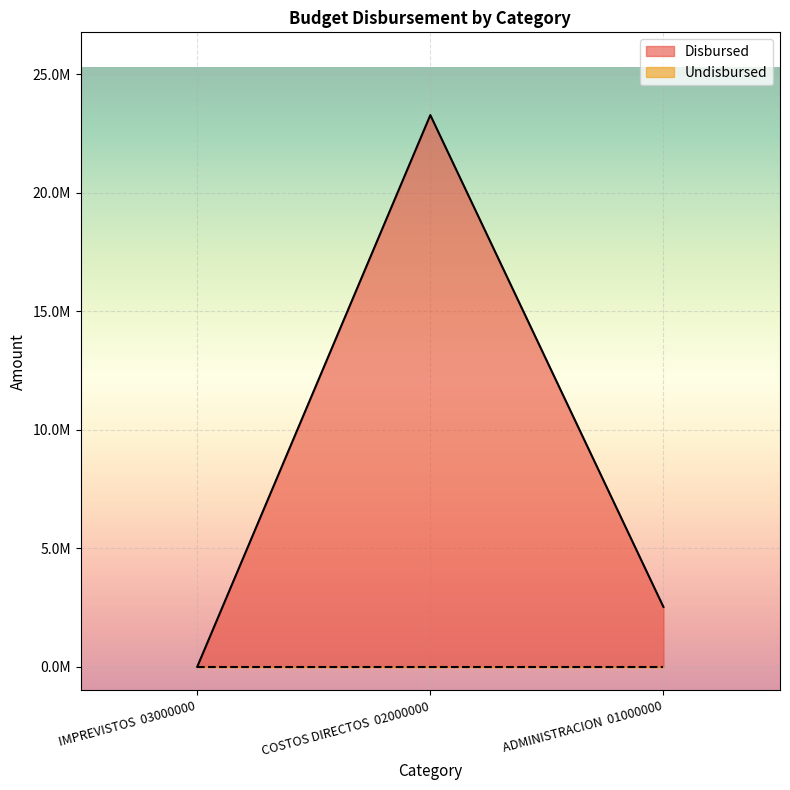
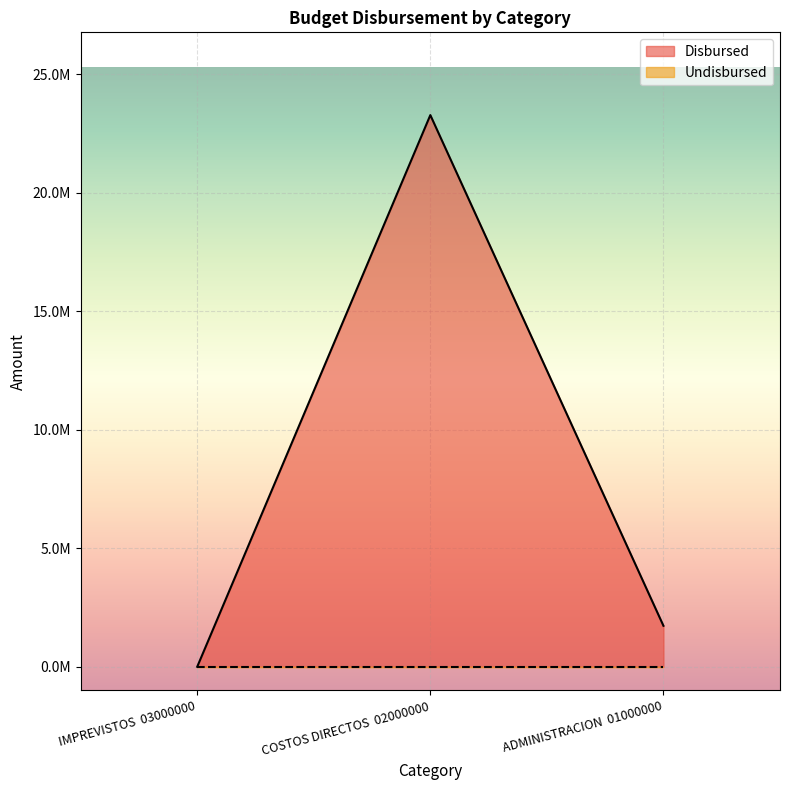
Disbursed, ADMINISTRACION 01000000: 2500000 -> 1700000
